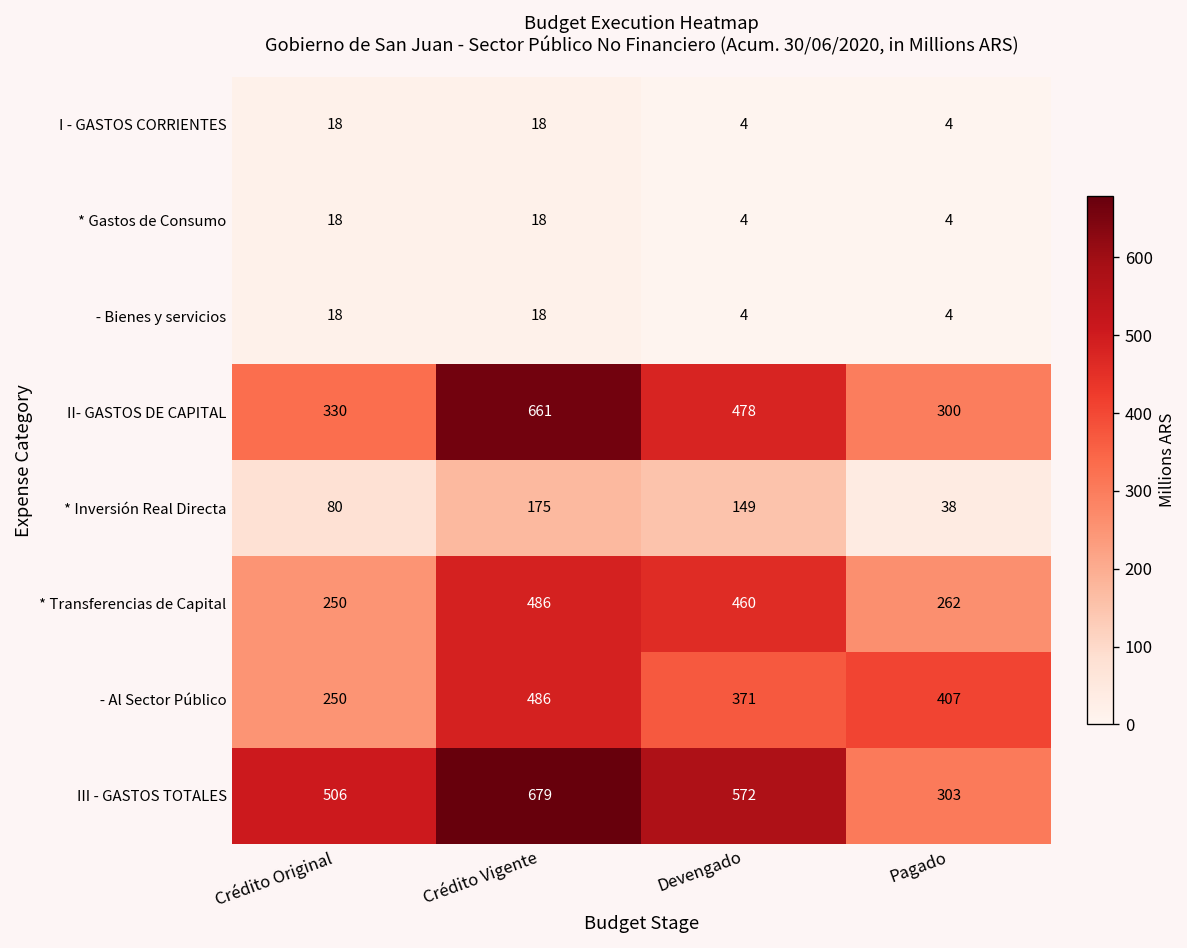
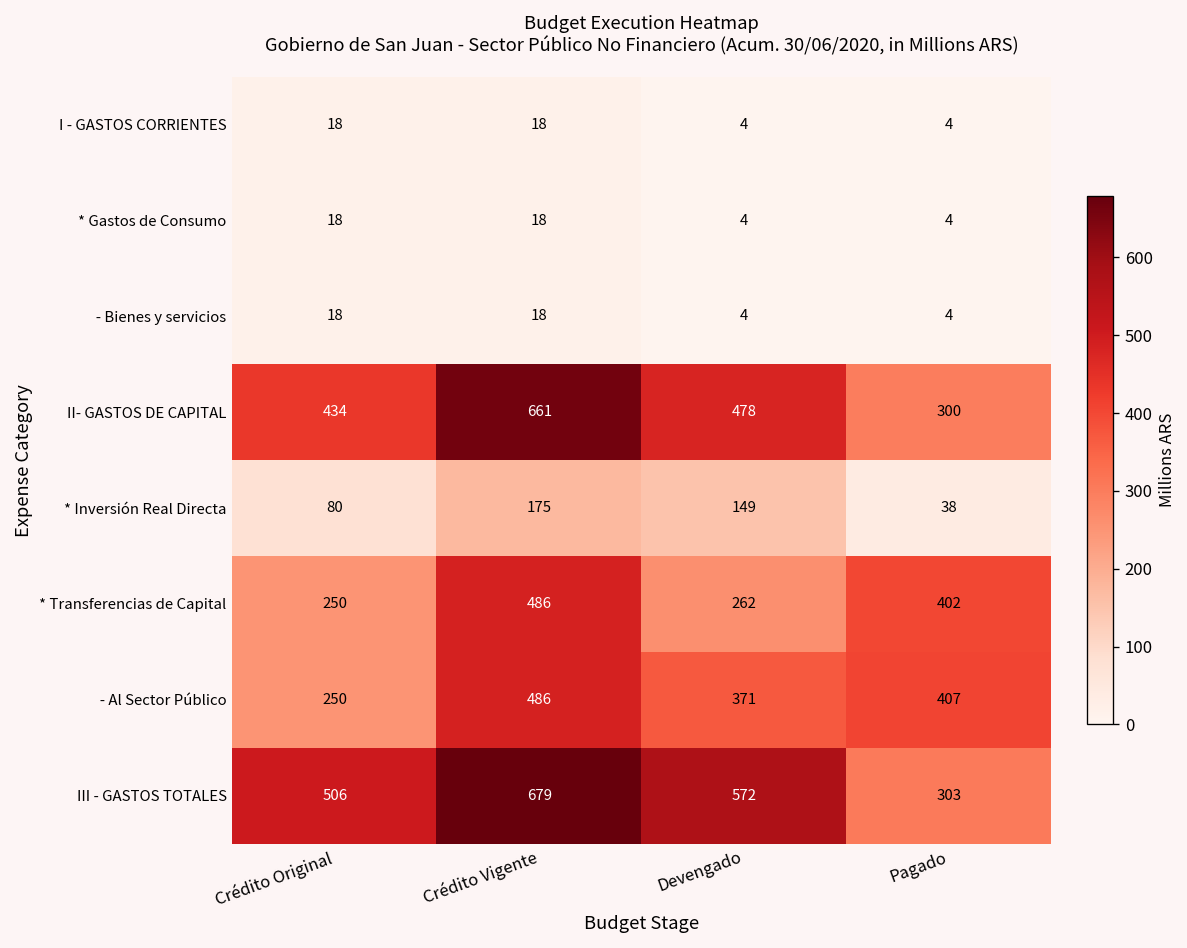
II- GASTOS DE CAPITAL, Crédito Original: 330 -> 434
* Transferencias de Capital, Devengado: 460 -> 262
* Transferencias de Capital, Pagado: 262 -> 402
